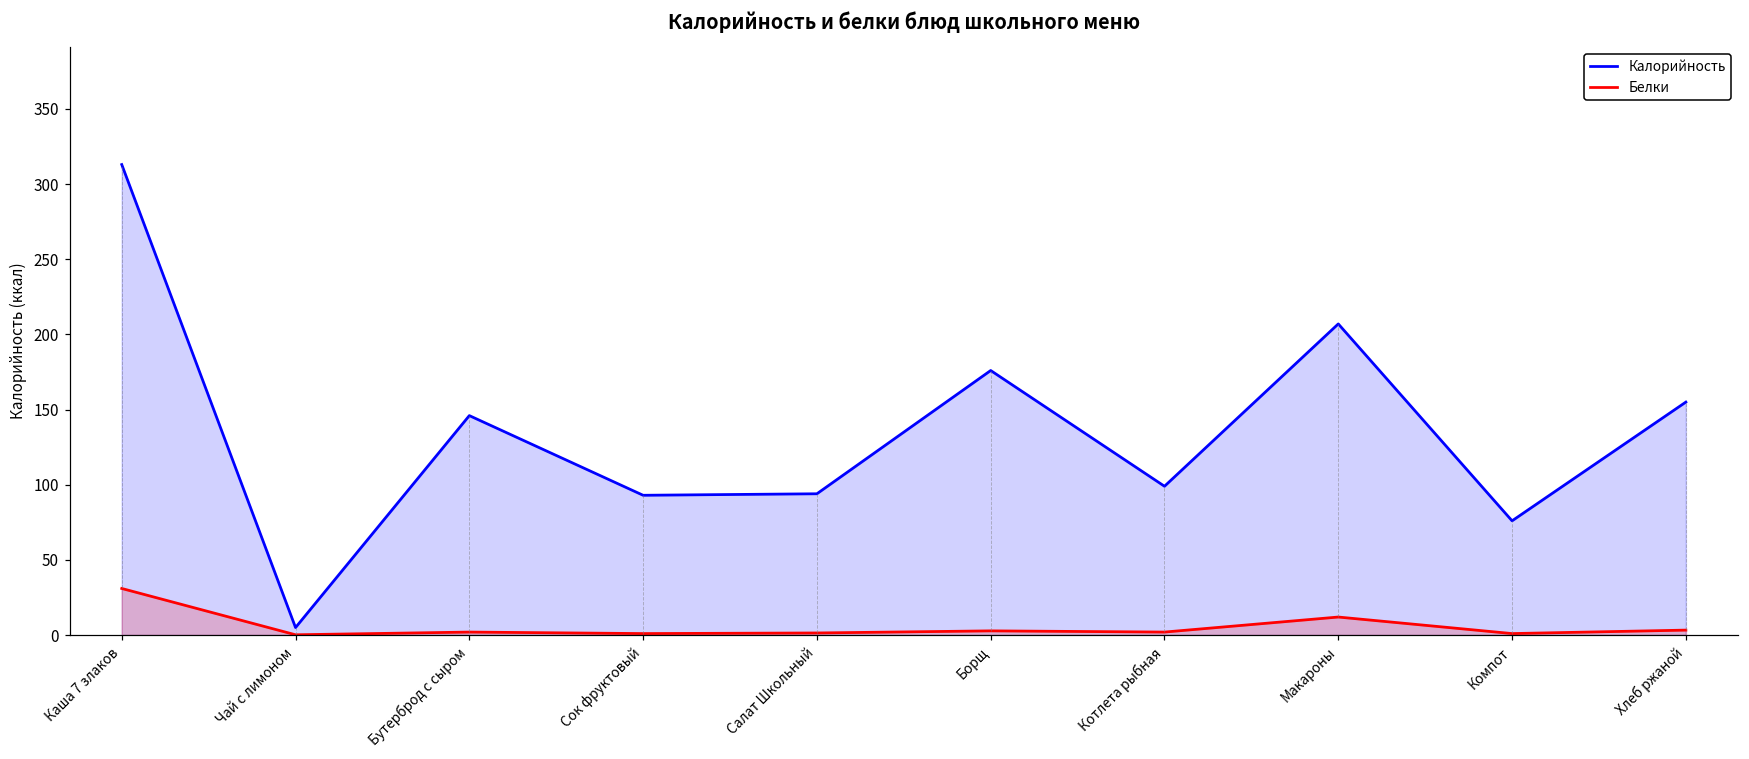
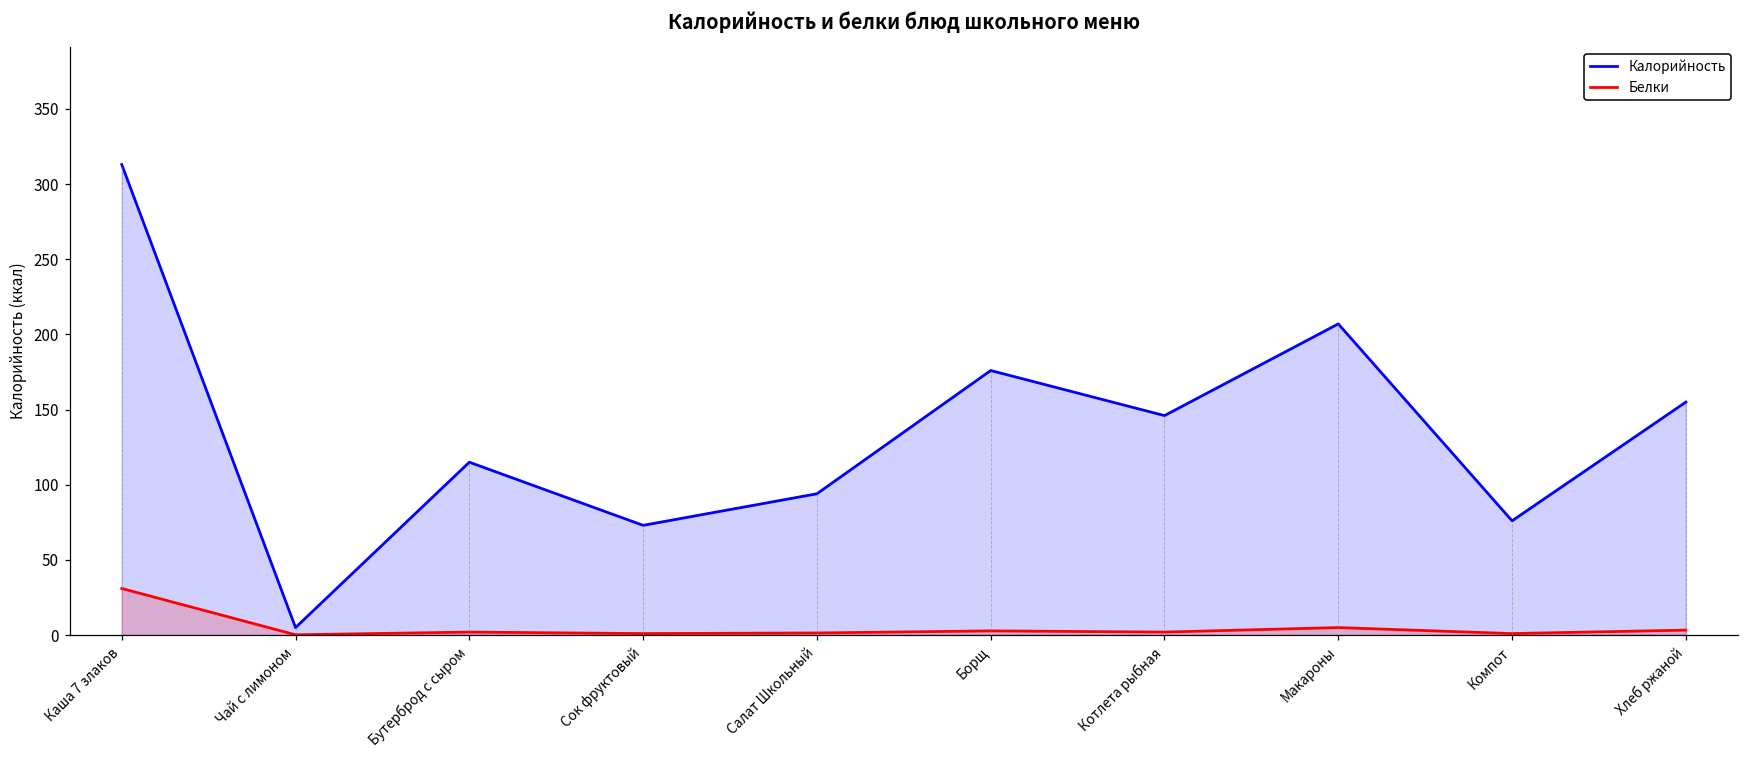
Калорийность, Бутерброд с сыром: 146 -> 115
Калорийность, Сок фруктовый: 93 -> 73
Калорийность, Котлета рыбная: 99 -> 146
Белки, Макароны: 12 -> 5
